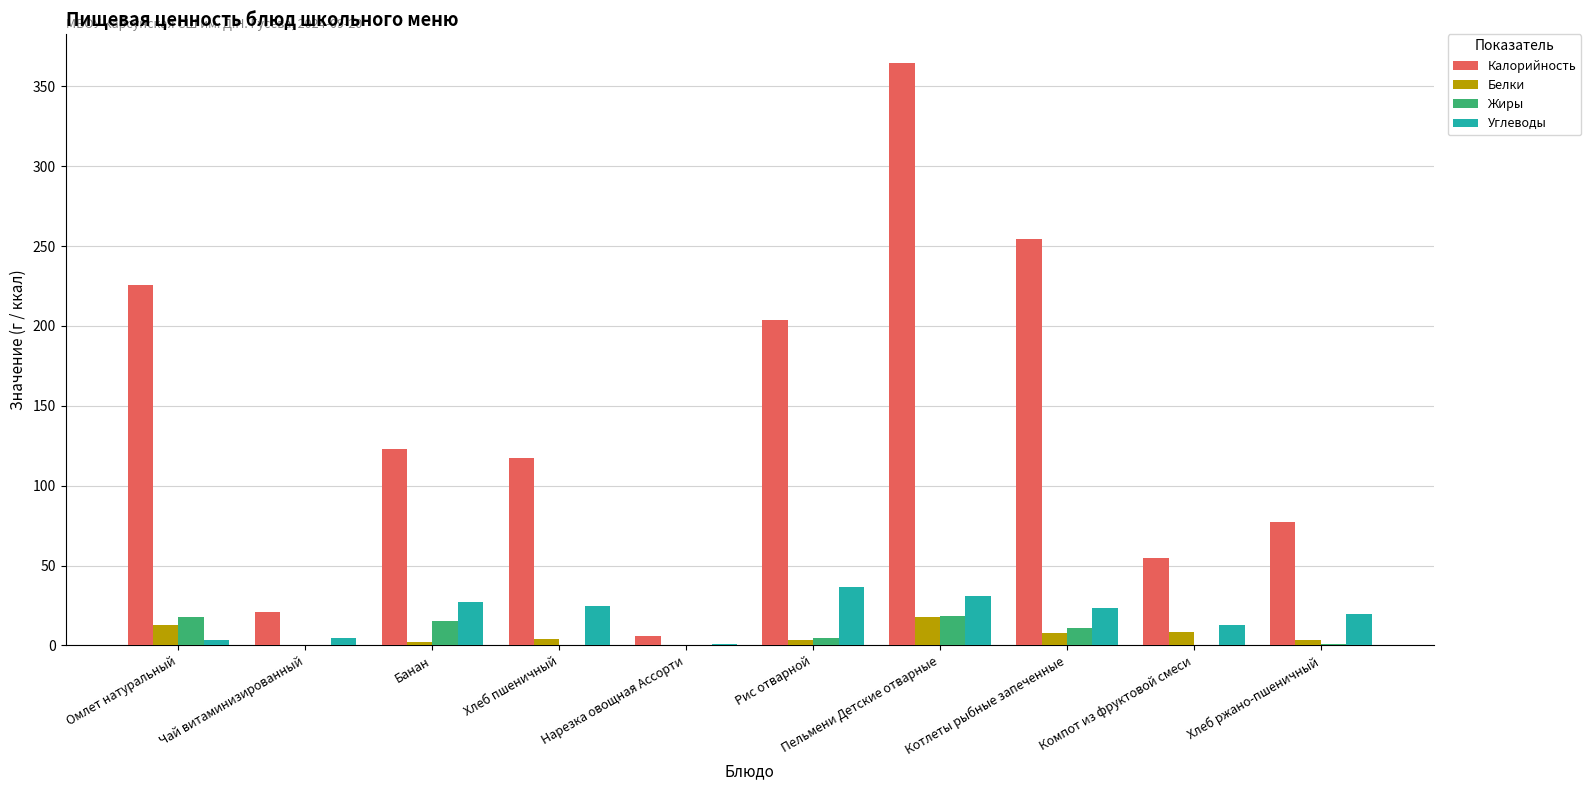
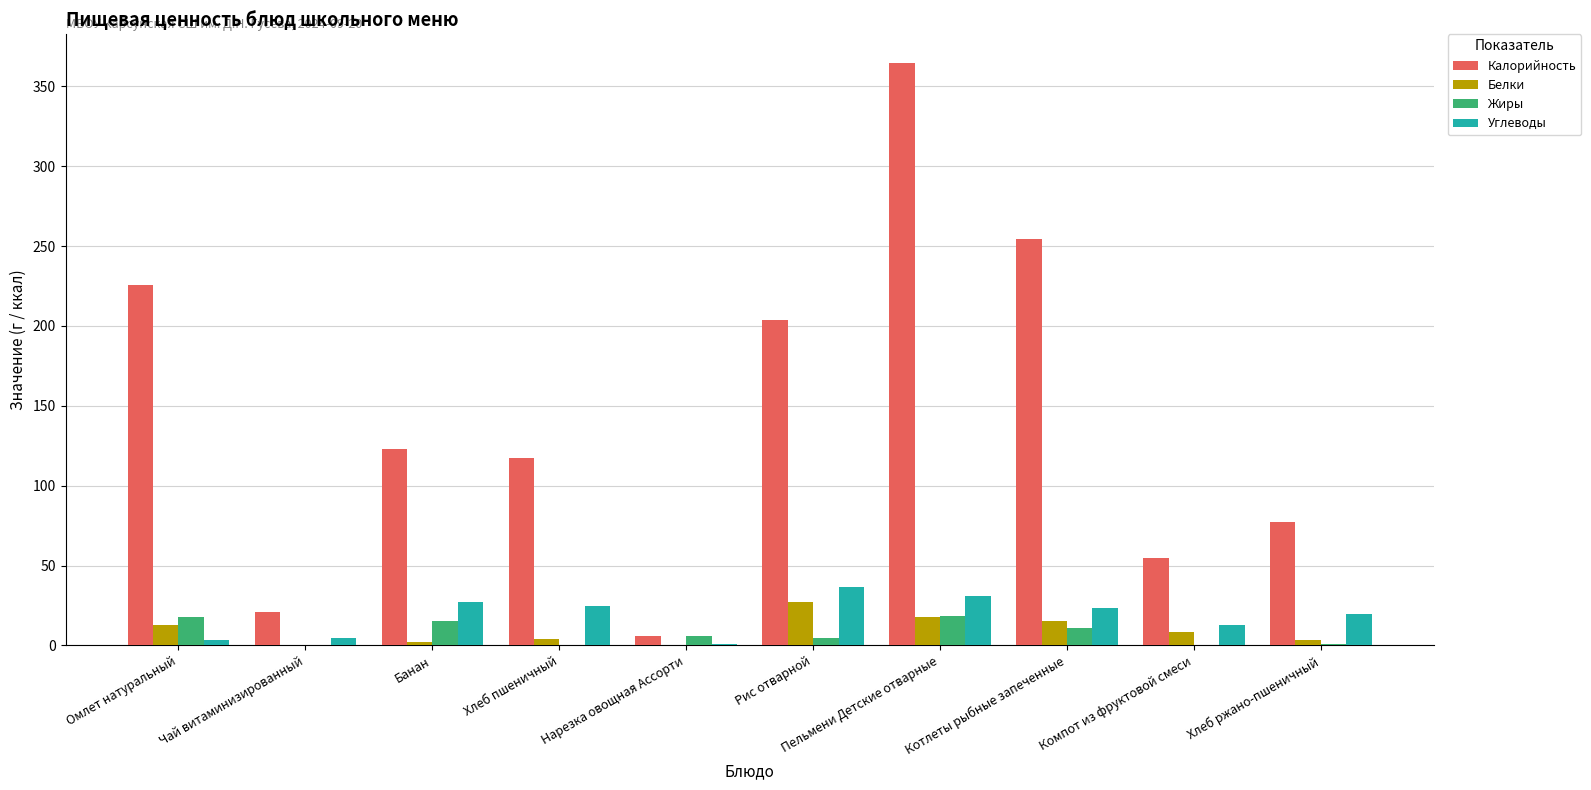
Жиры, Нарезка овощная Ассорти: 0 -> 6
Белки, Рис отварной: 4 -> 27
Белки, Котлеты рыбные запеченные: 8 -> 15
